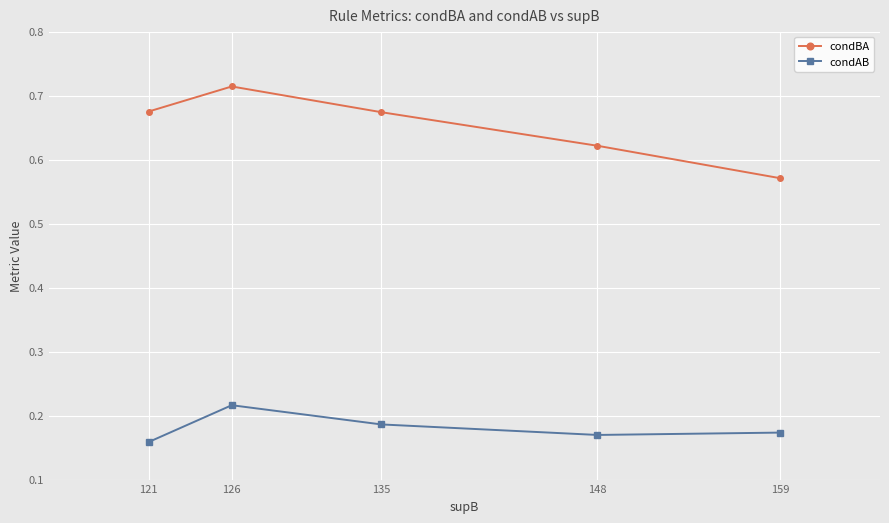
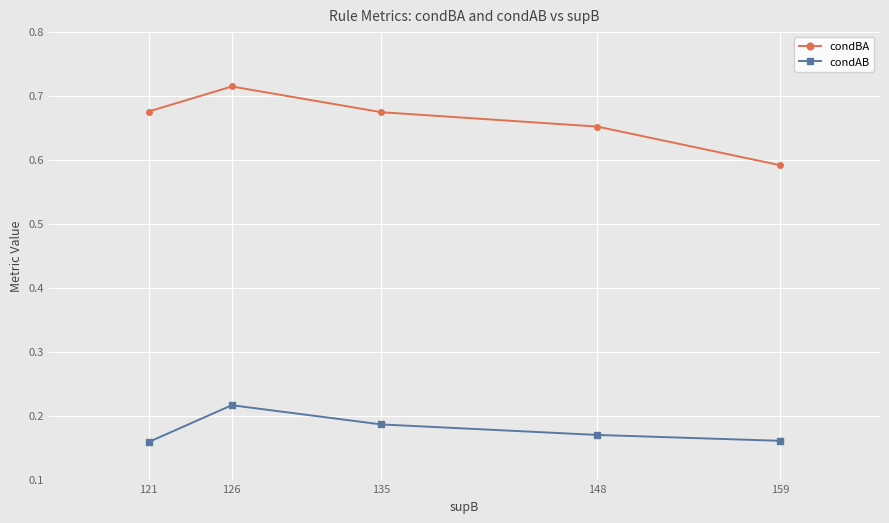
condBA, 148: 0.62 -> 0.65
condBA, 159: 0.57 -> 0.59
condAB, 159: 0.17 -> 0.16
